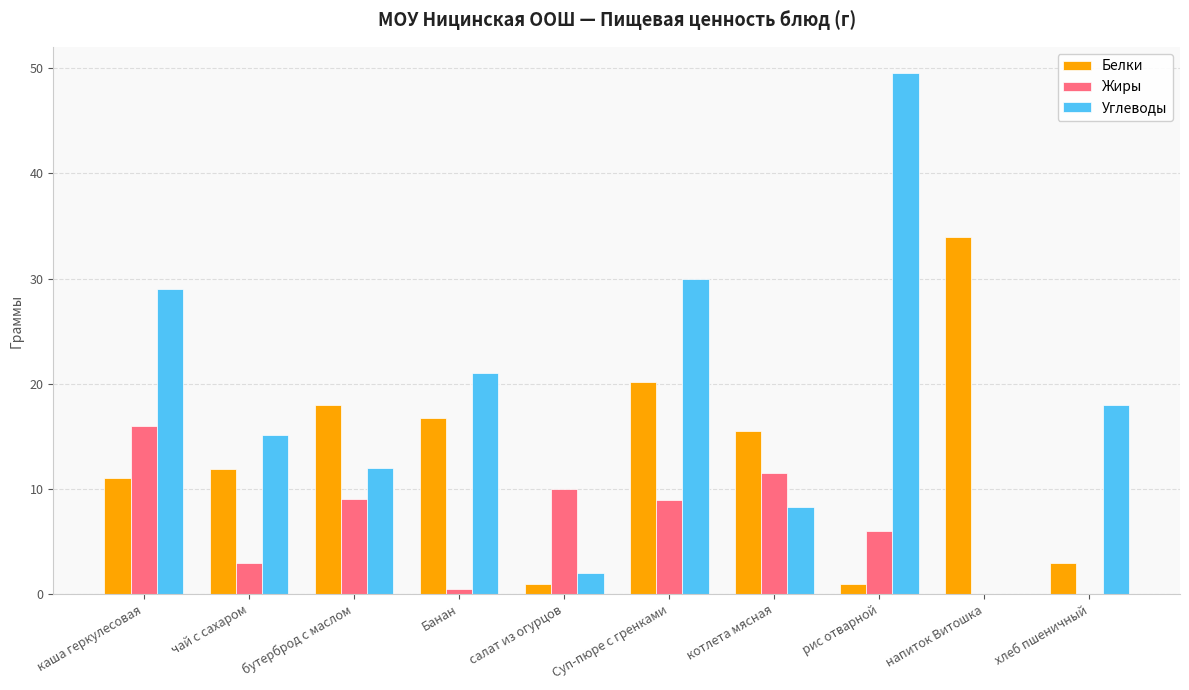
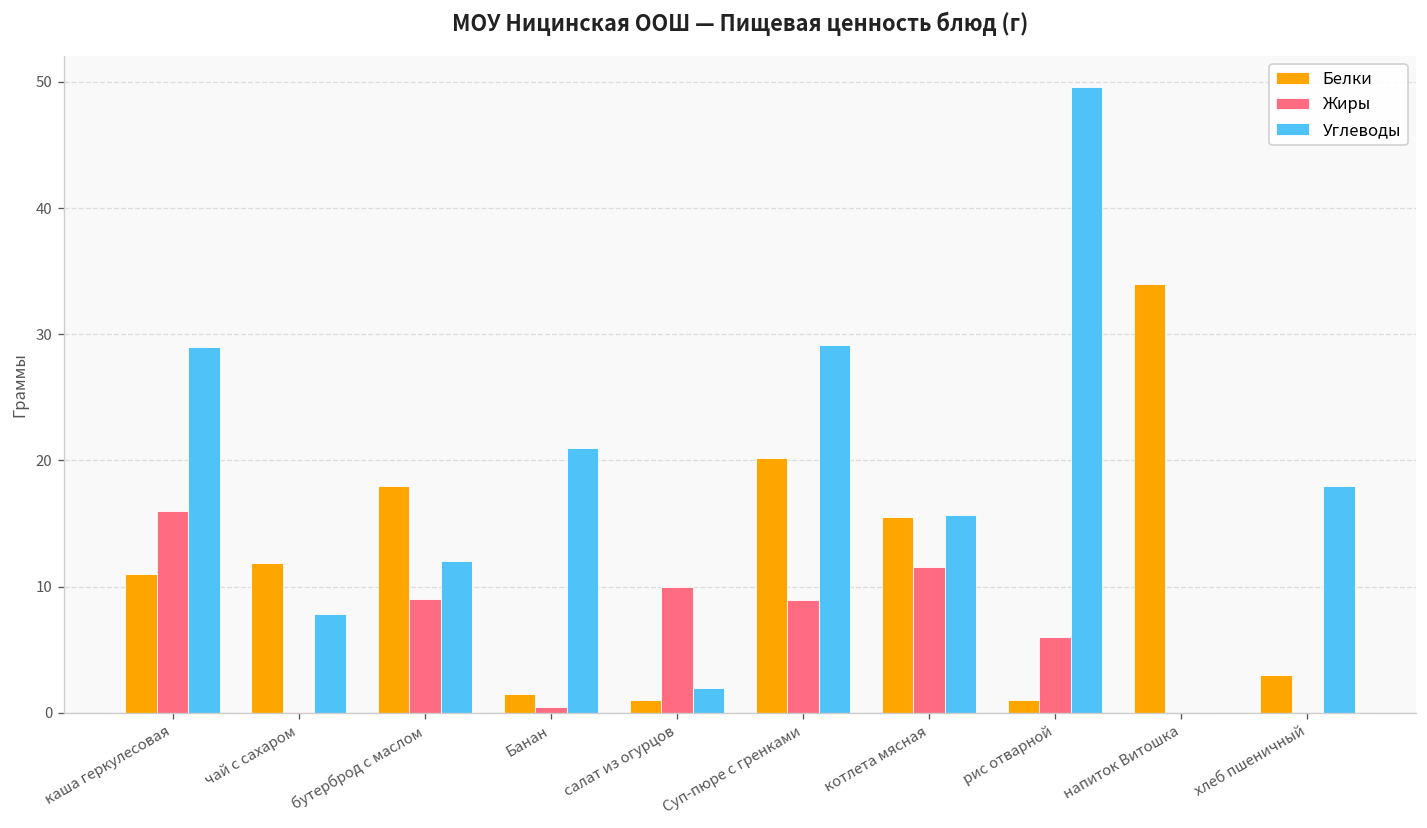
Жиры, чай с сахаром: 3.0 -> 0.1
Углеводы, чай с сахаром: 15.1 -> 7.8
Белки, Банан: 16.7 -> 1.5
Углеводы, Суп-пюре с гренками: 30.0 -> 29.2
Углеводы, котлета мясная: 8.3 -> 15.7
